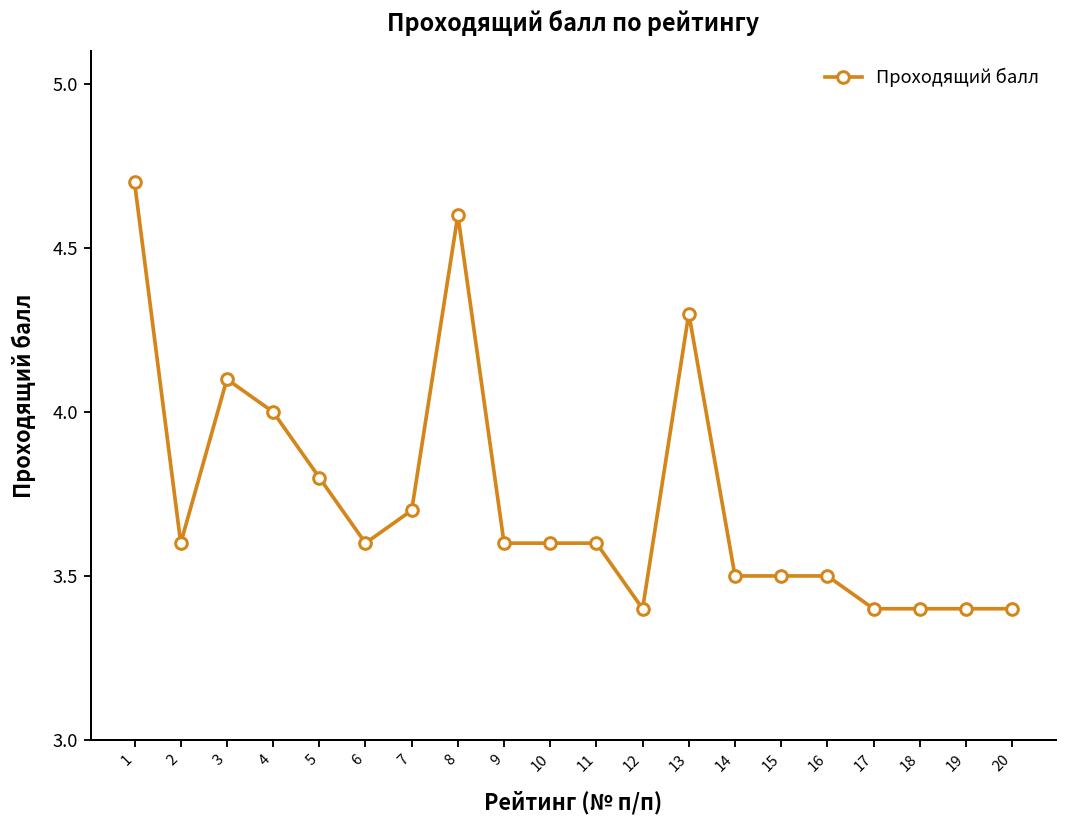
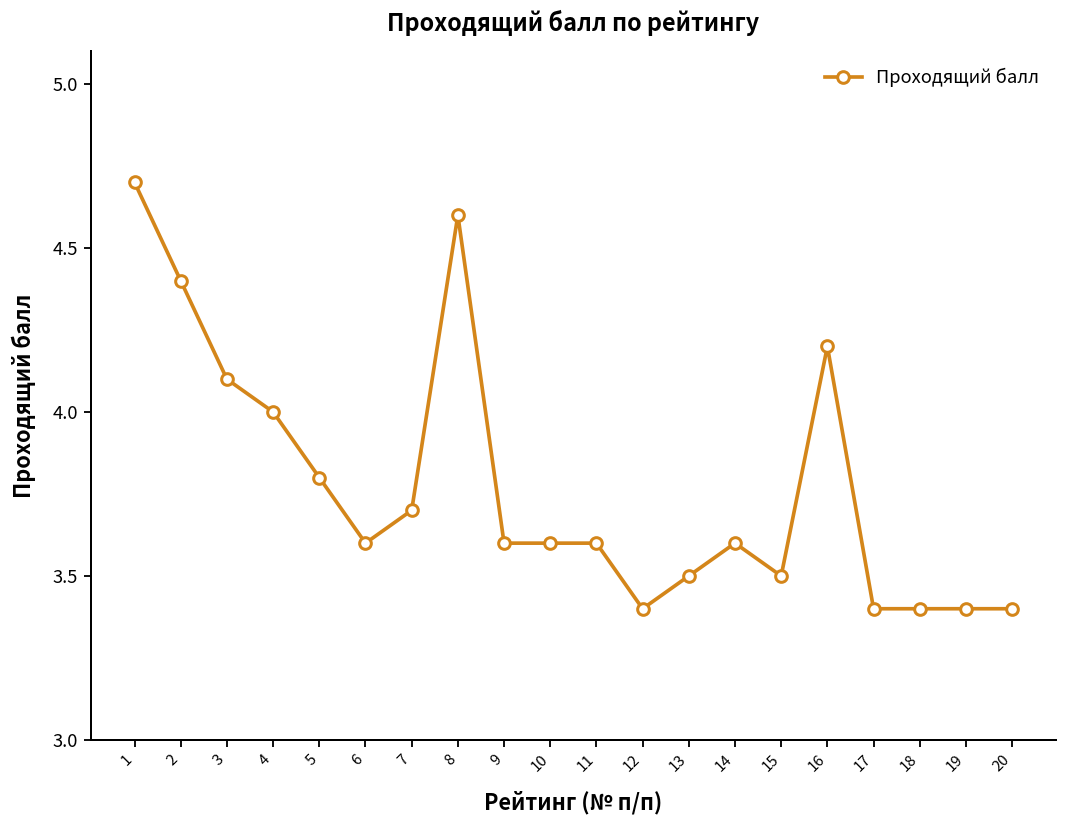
2: 3.6 -> 4.4
13: 4.3 -> 3.5
14: 3.5 -> 3.6
16: 3.5 -> 4.2
